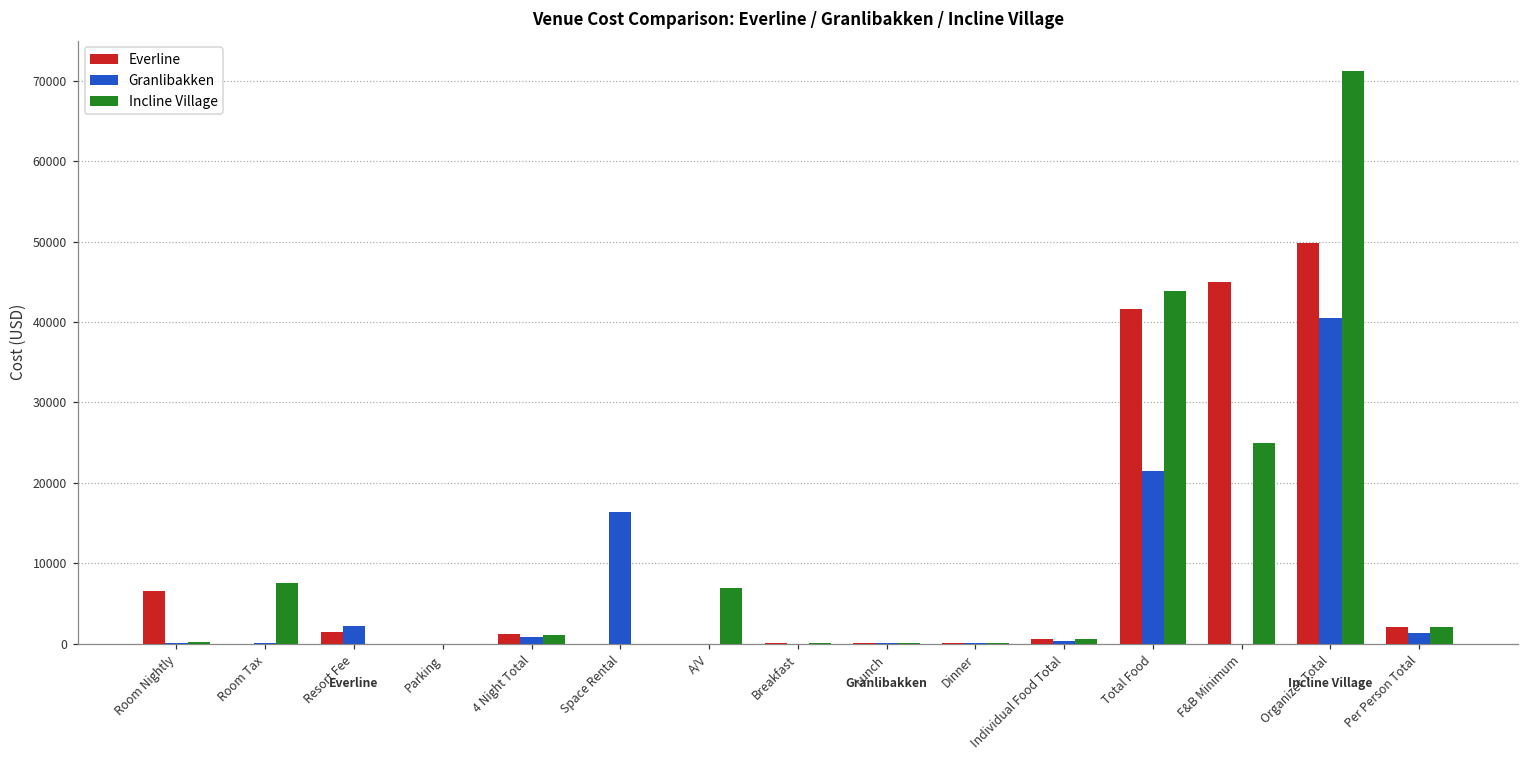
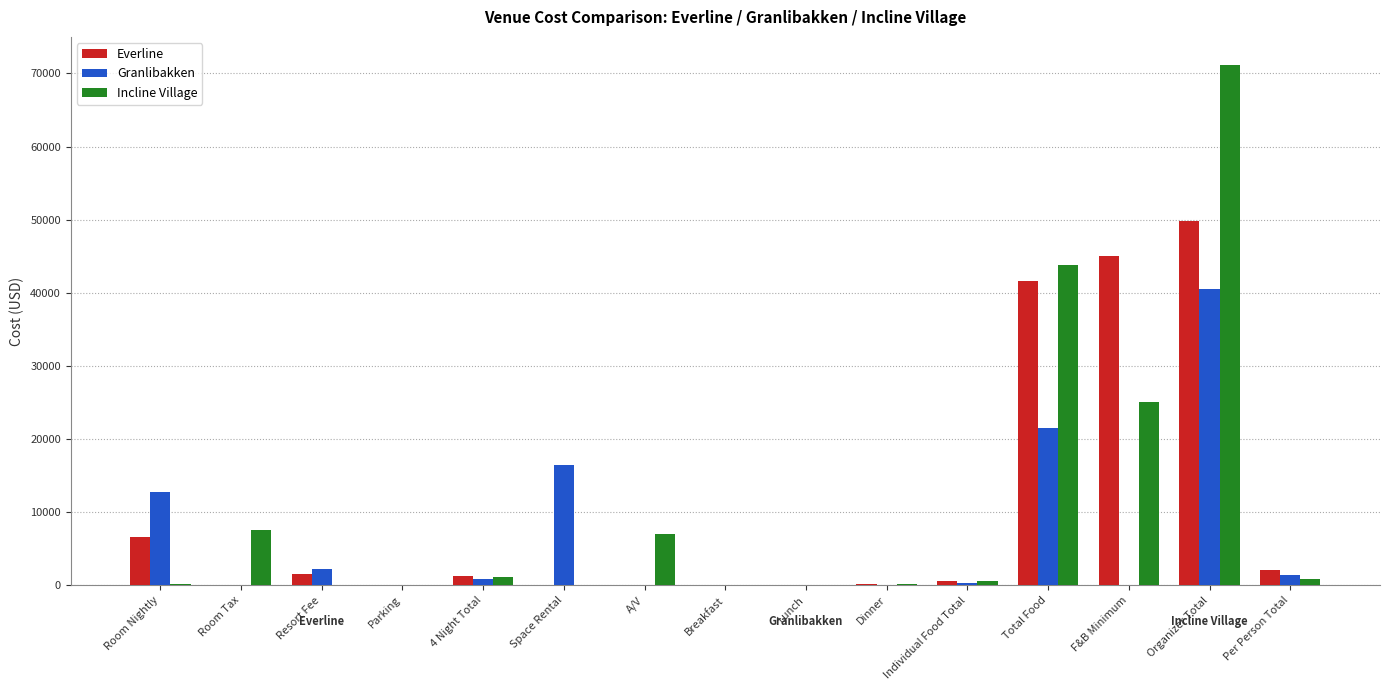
Granlibakken, Room Nightly: 0 -> 13000
Incline Village, Per Person Total: 2000 -> 1000
